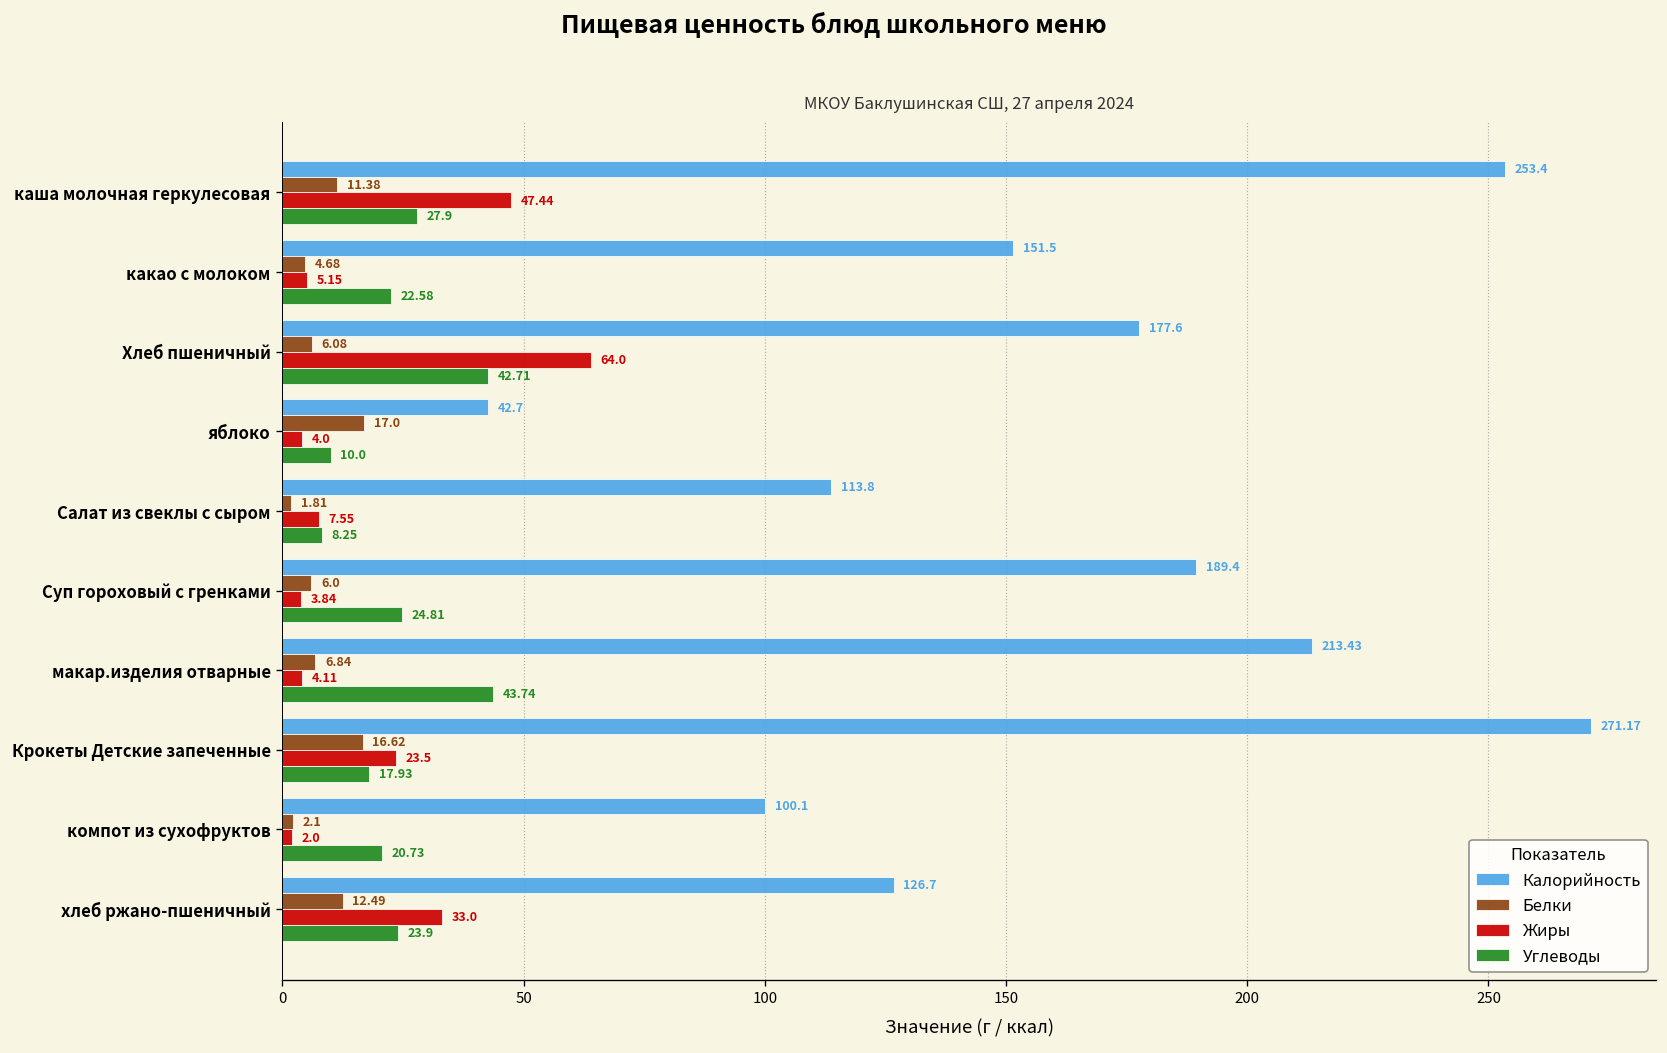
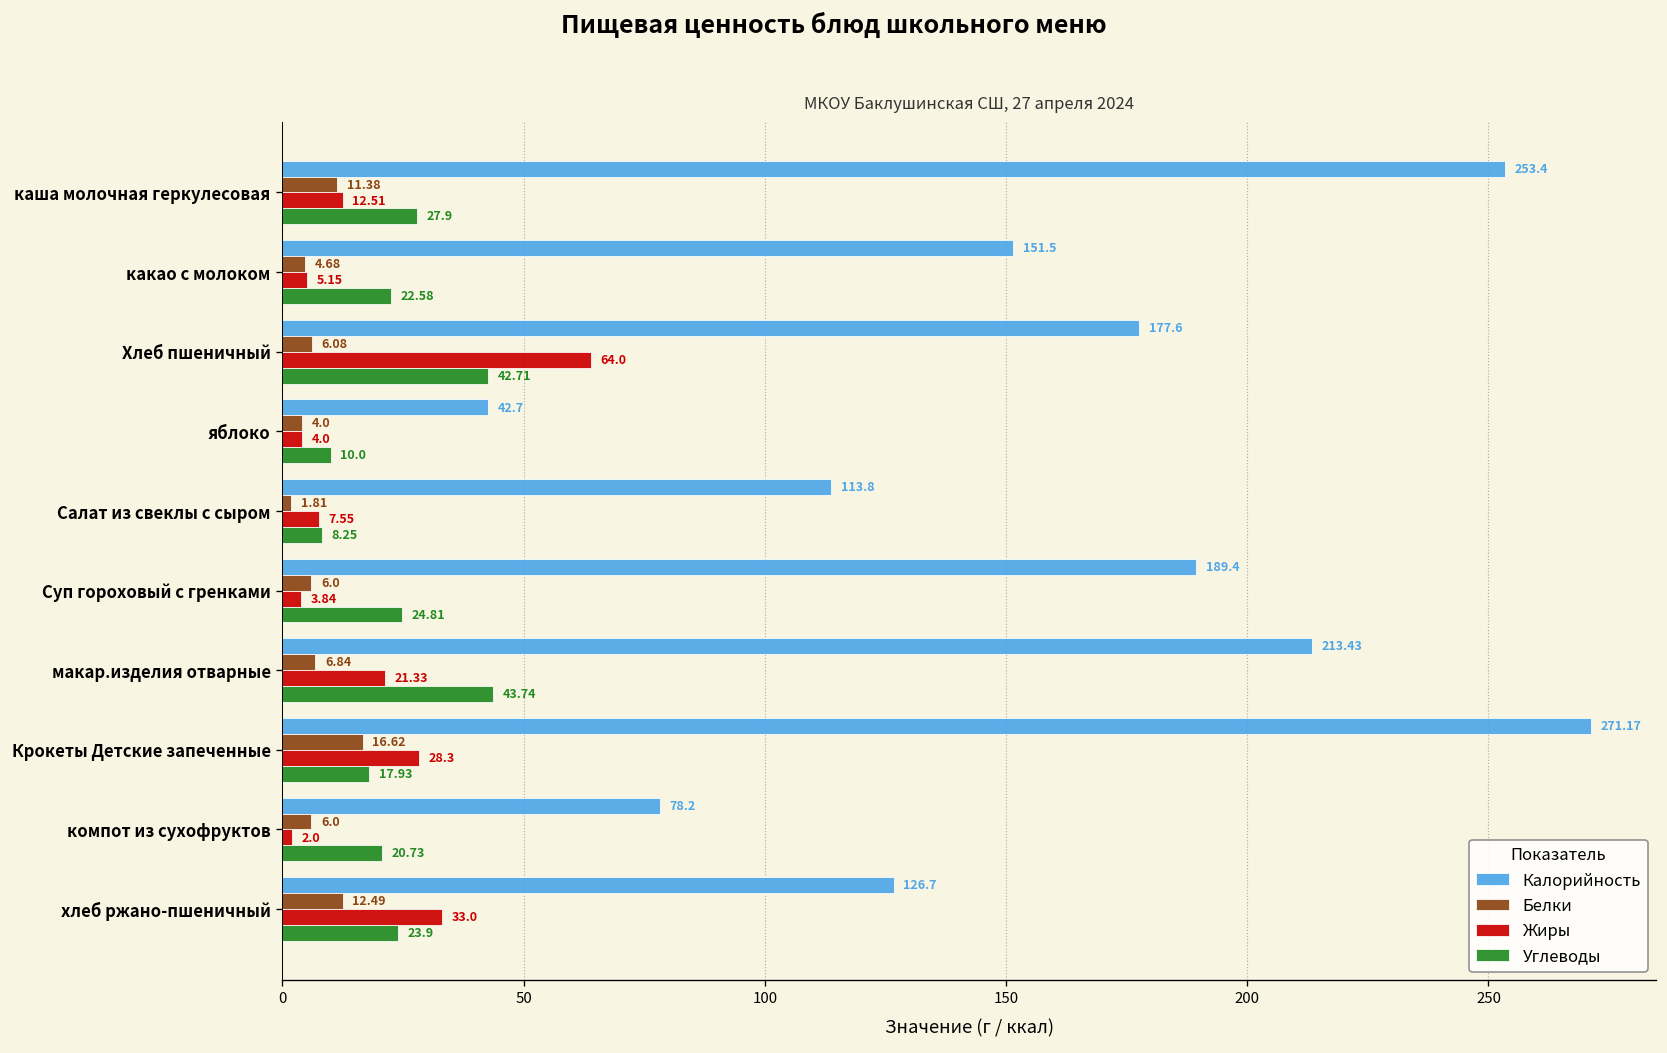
Жиры, каша молочная геркулесовая: 47.44 -> 12.51
Белки, яблоко: 17.0 -> 4.0
Жиры, макар.изделия отварные: 4.11 -> 21.33
Жиры, Крокеты Детские запеченные: 23.5 -> 28.3
Калорийность, компот из сухофруктов: 100.1 -> 78.2
Белки, компот из сухофруктов: 2.1 -> 6.0
